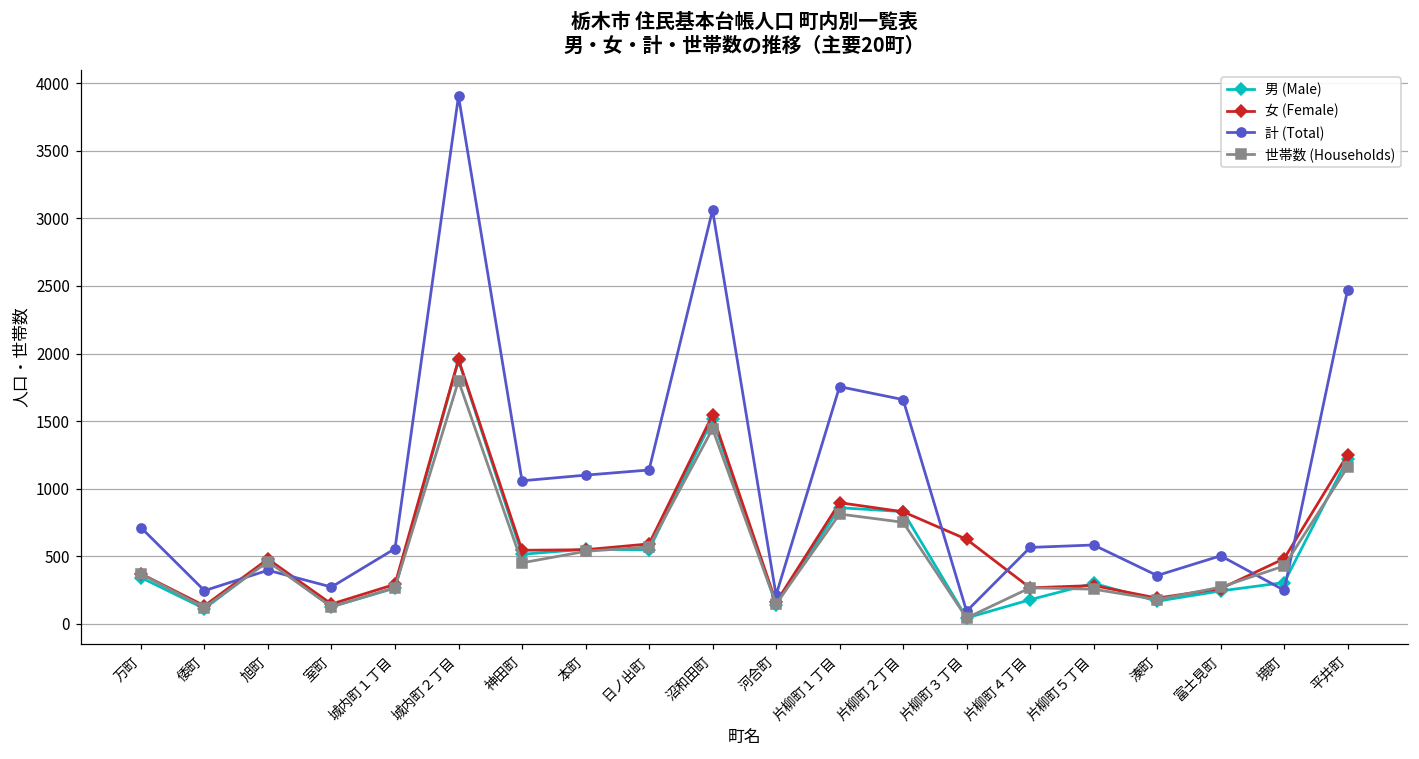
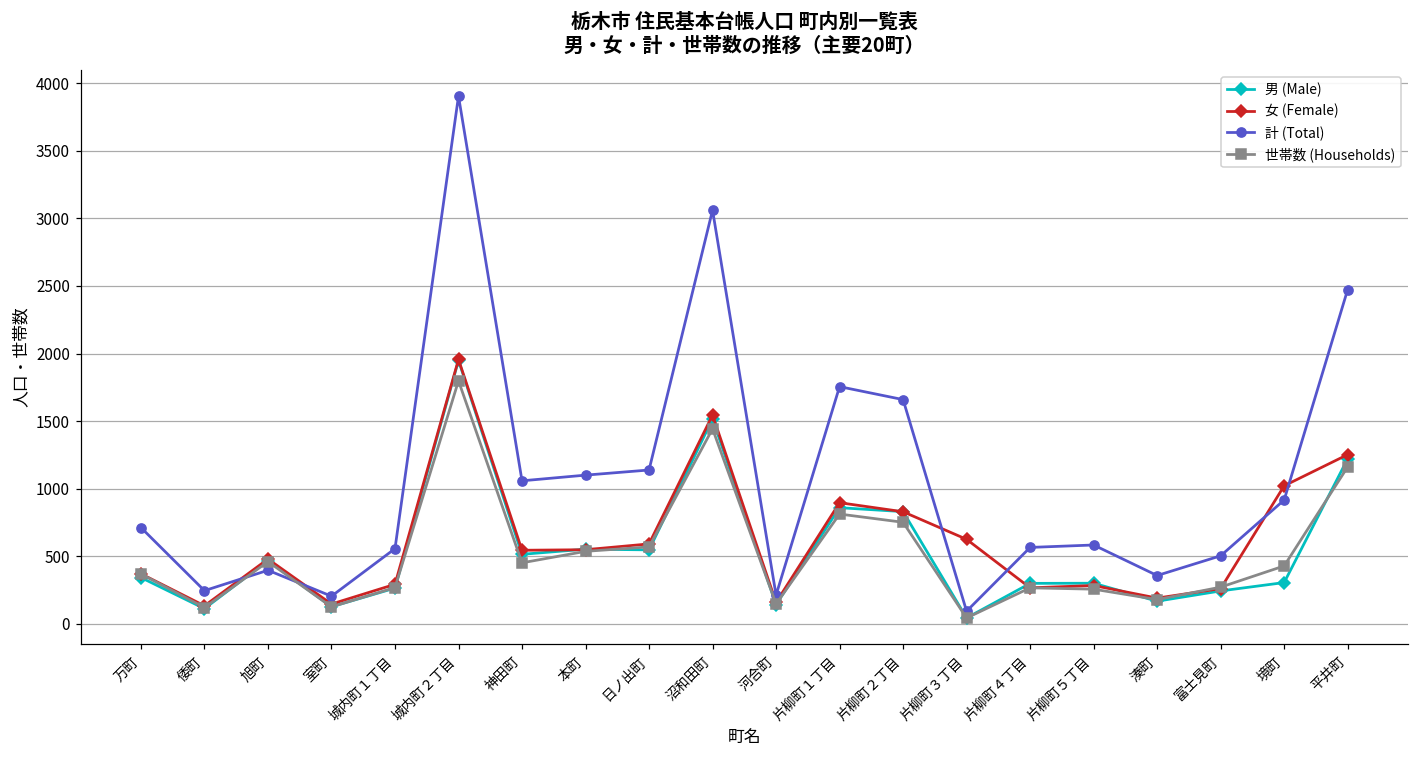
計 (Total), 室町: 270 -> 200
男 (Male), 片柳町４丁目: 180 -> 300
女 (Female), 境町: 480 -> 1020
計 (Total), 境町: 250 -> 920
